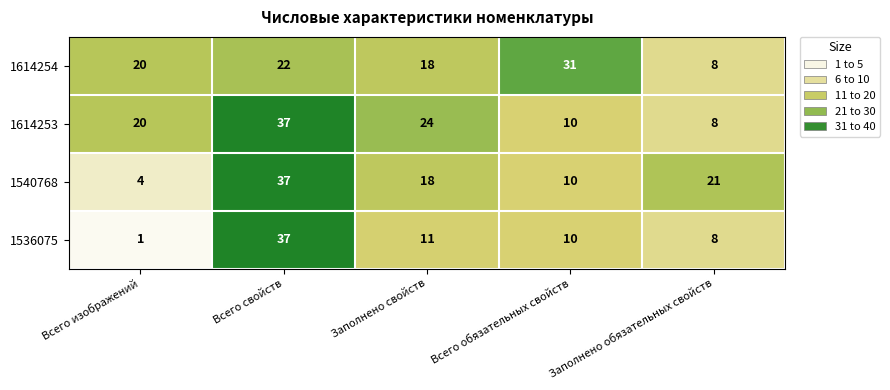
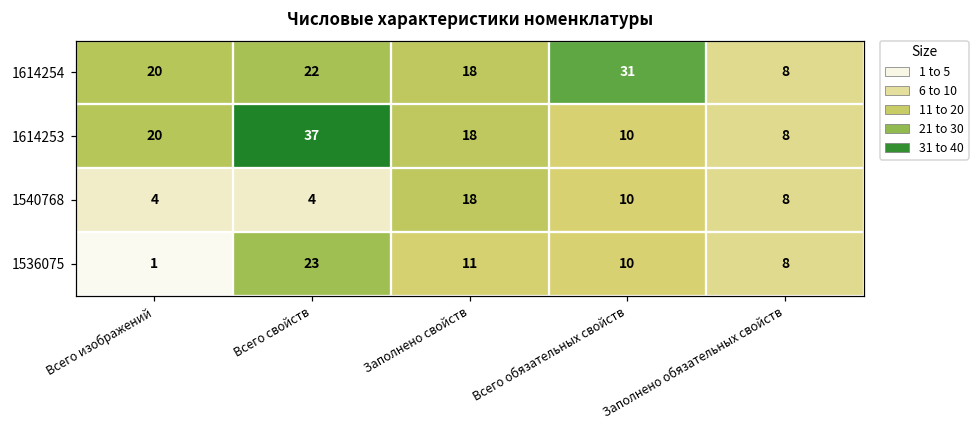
1614253, Заполнено свойств: 24 -> 18
1540768, Всего свойств: 37 -> 4
1540768, Заполнено обязательных свойств: 21 -> 8
1536075, Всего свойств: 37 -> 23
